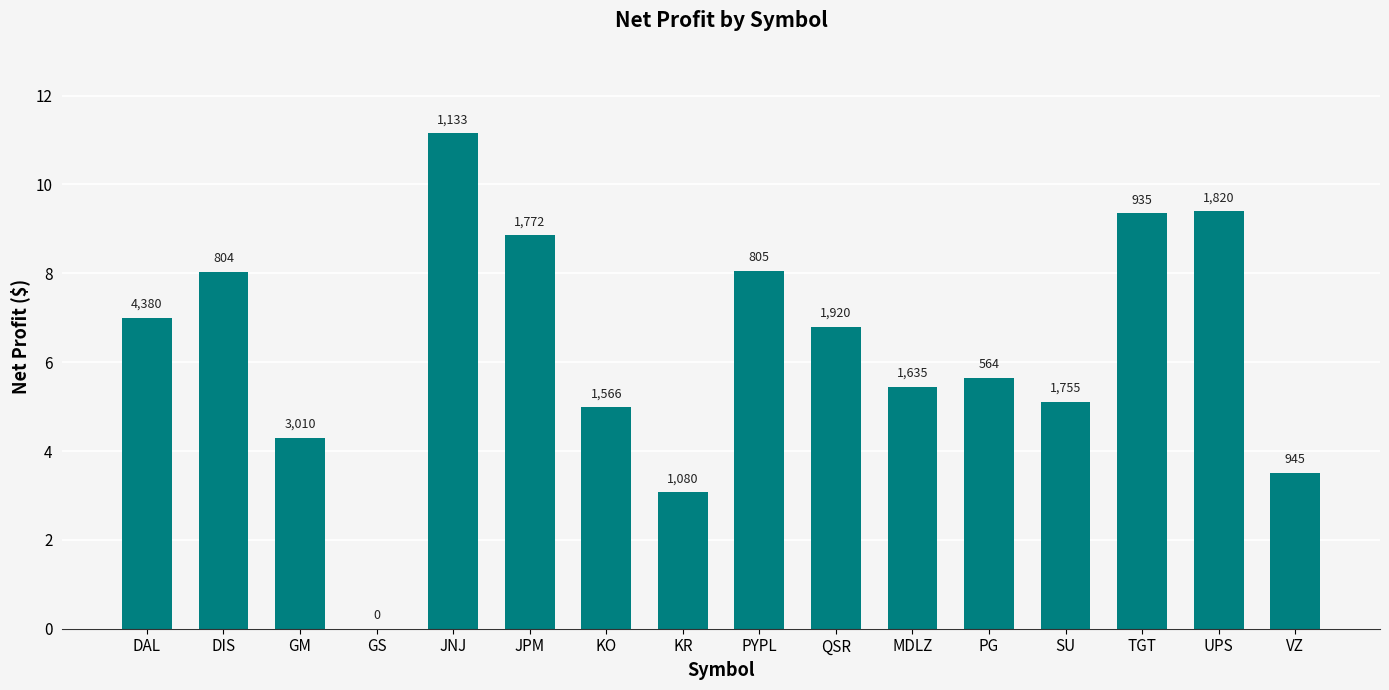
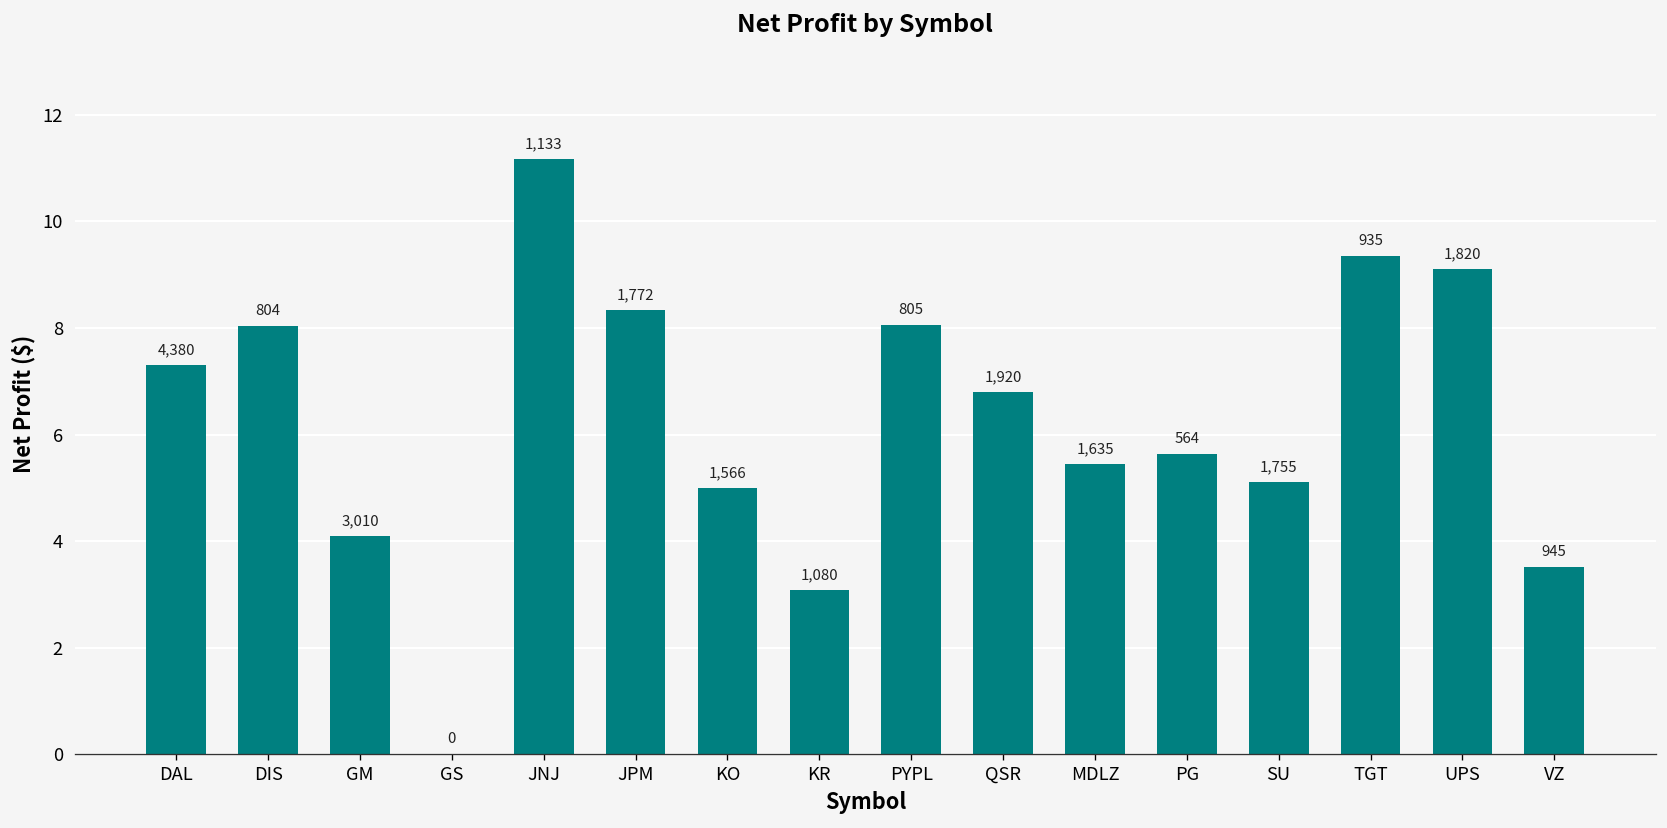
DAL: 7.0 -> 7.3
GM: 4.3 -> 4.1
JPM: 8.9 -> 8.3
UPS: 9.4 -> 9.1
